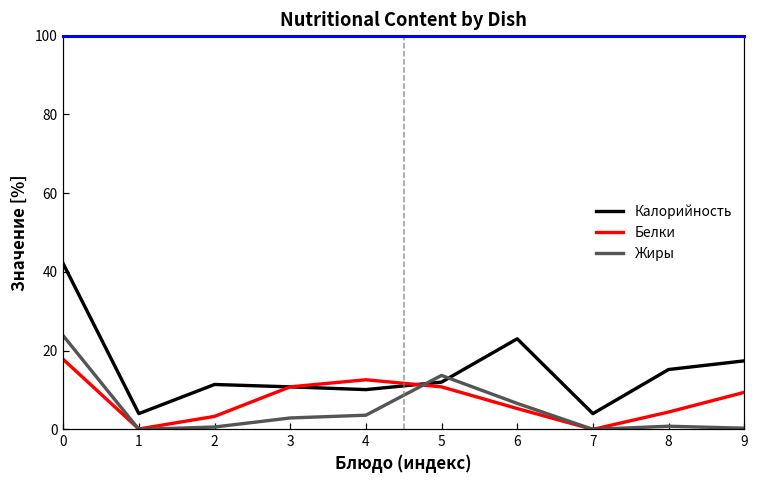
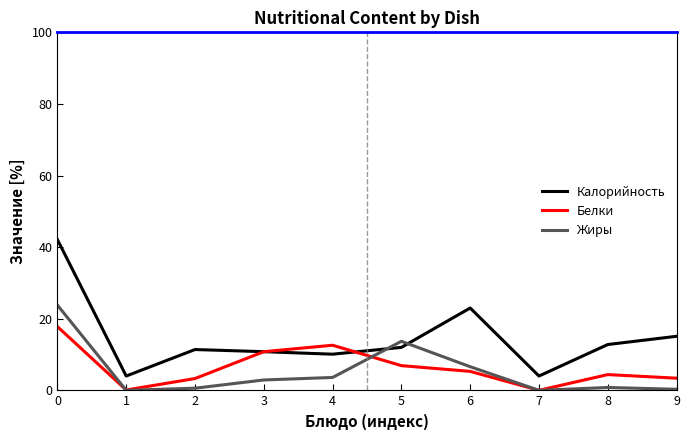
Белки, 5: 11 -> 7
Калорийность, 8: 15 -> 13
Калорийность, 9: 17 -> 15
Белки, 9: 9 -> 3
